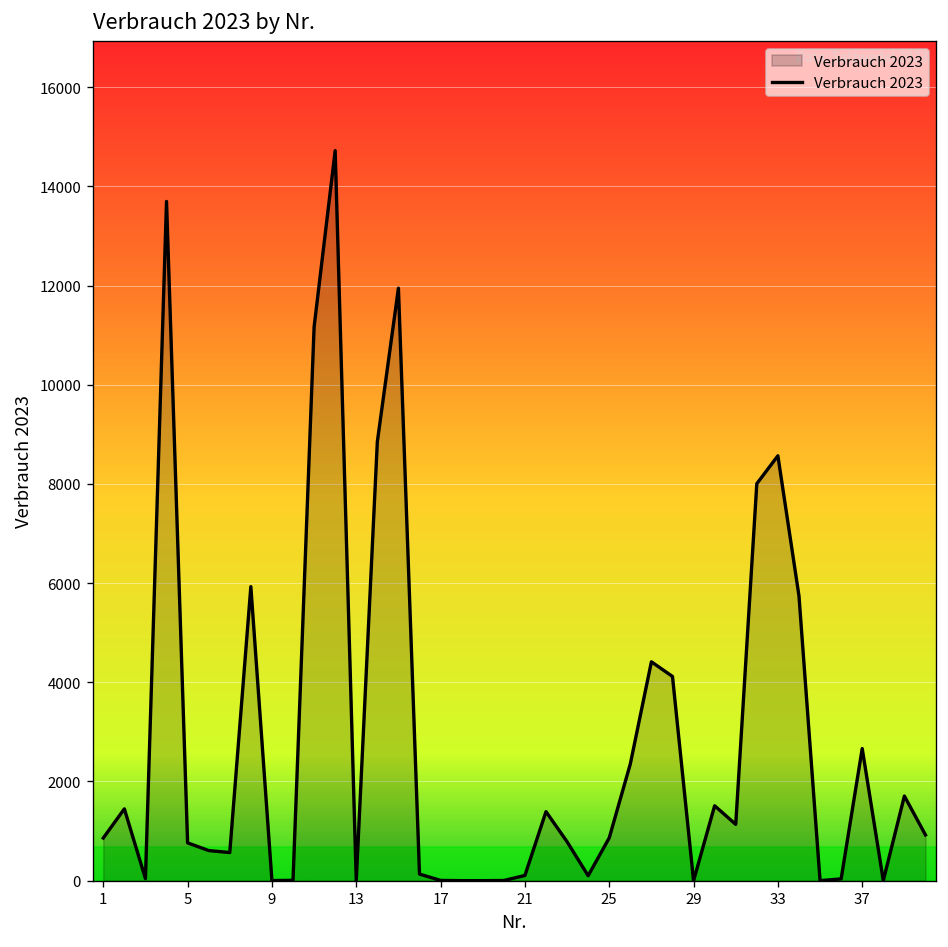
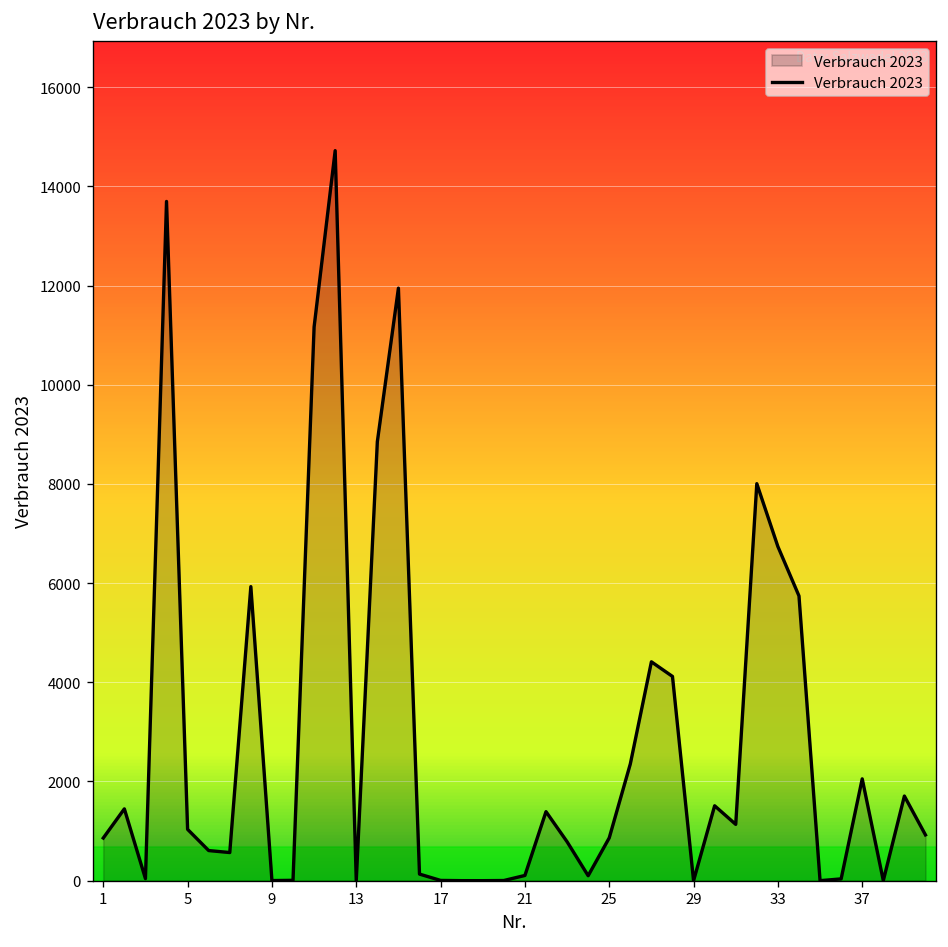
5: 800 -> 1000
33: 8600 -> 6700
37: 2700 -> 2100
